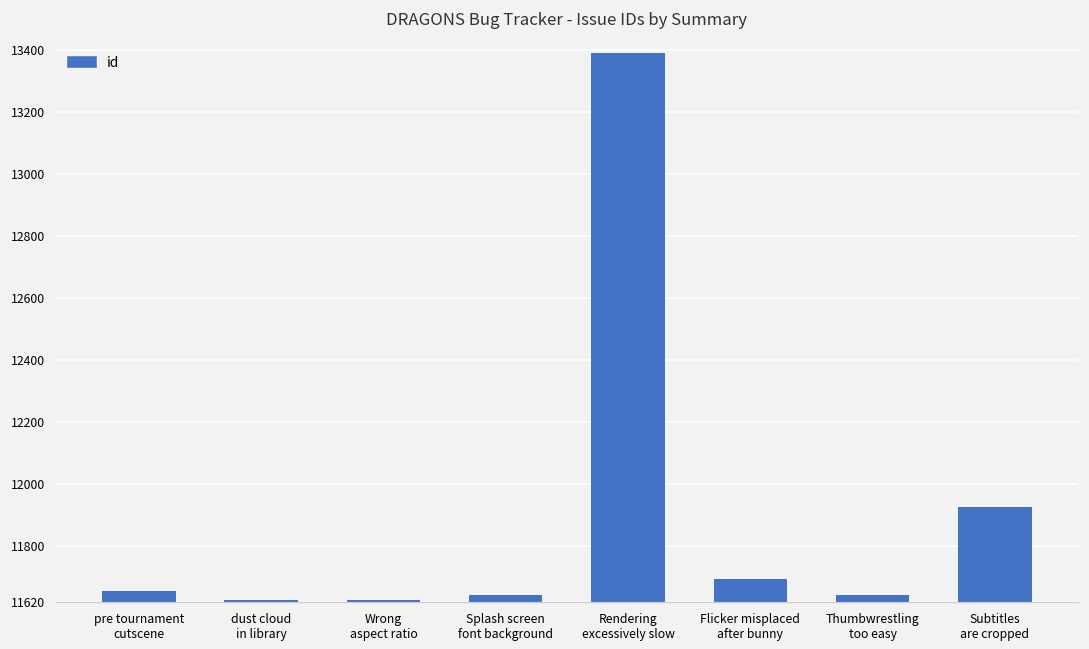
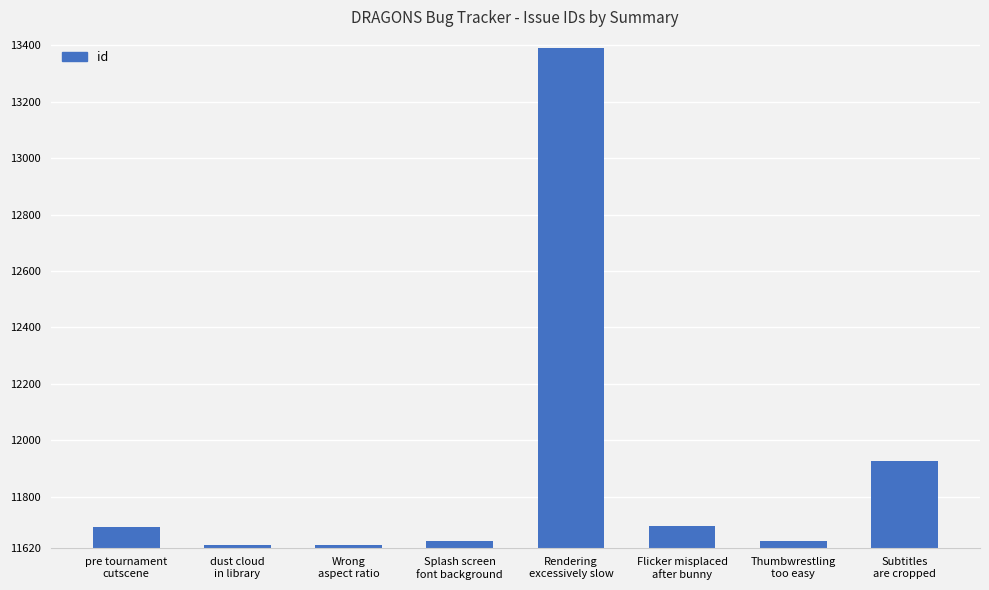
pre tournament cutscene: 11660 -> 11690
